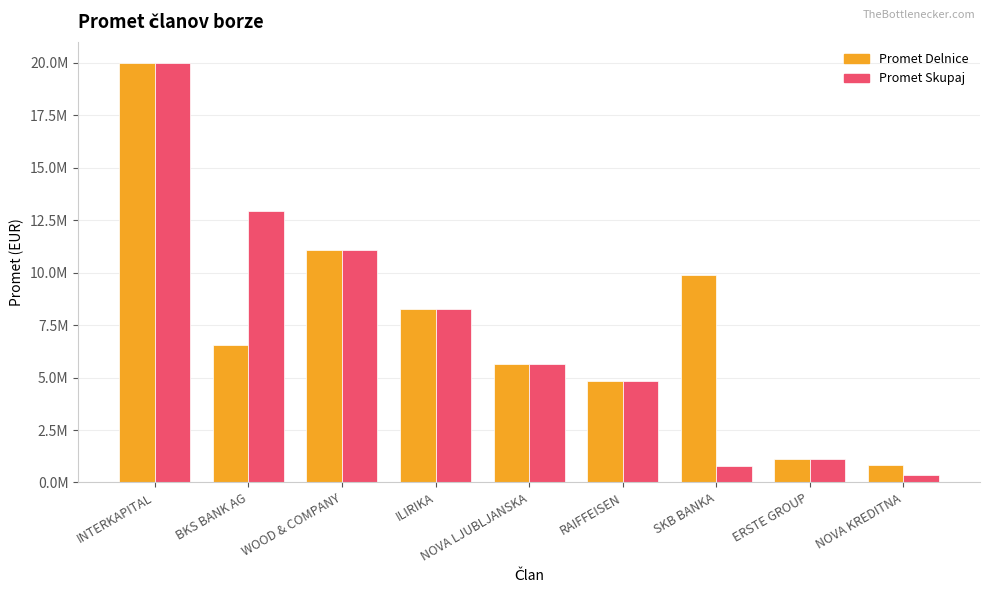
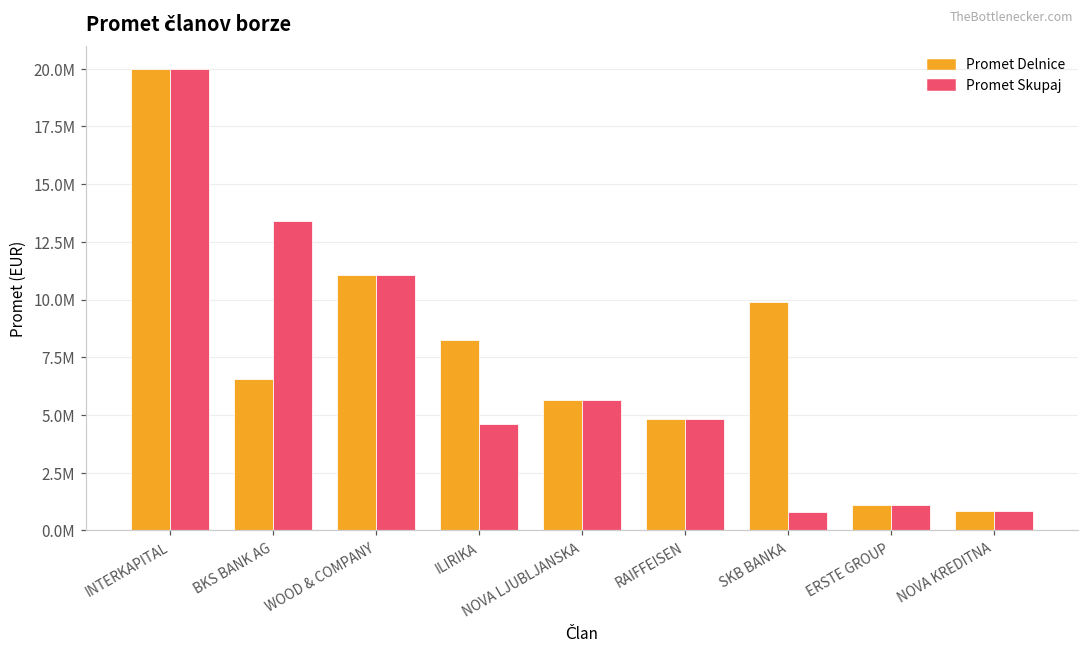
Promet Skupaj, BKS BANK AG: 13000000 -> 13400000
Promet Skupaj, ILIRIKA: 8300000 -> 4600000
Promet Skupaj, NOVA KREDITNA: 400000 -> 800000
